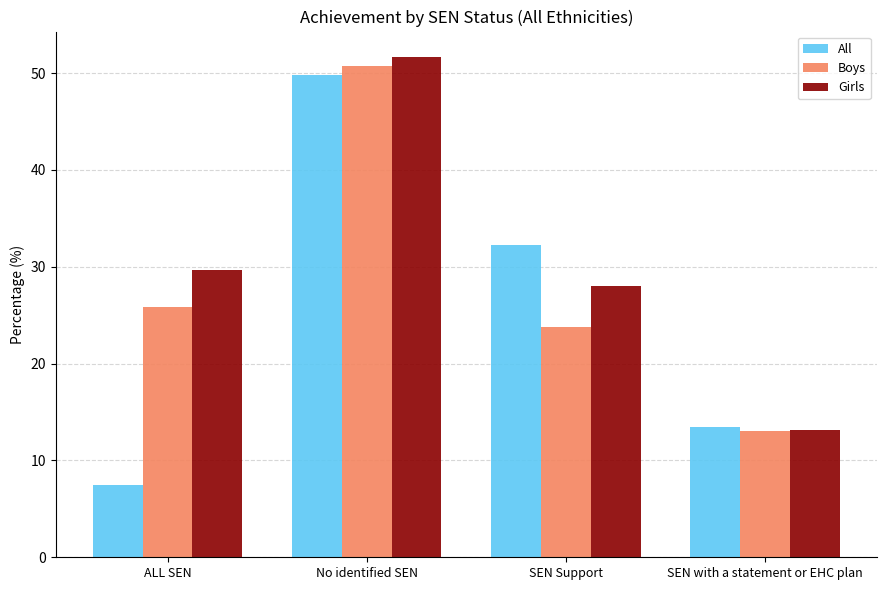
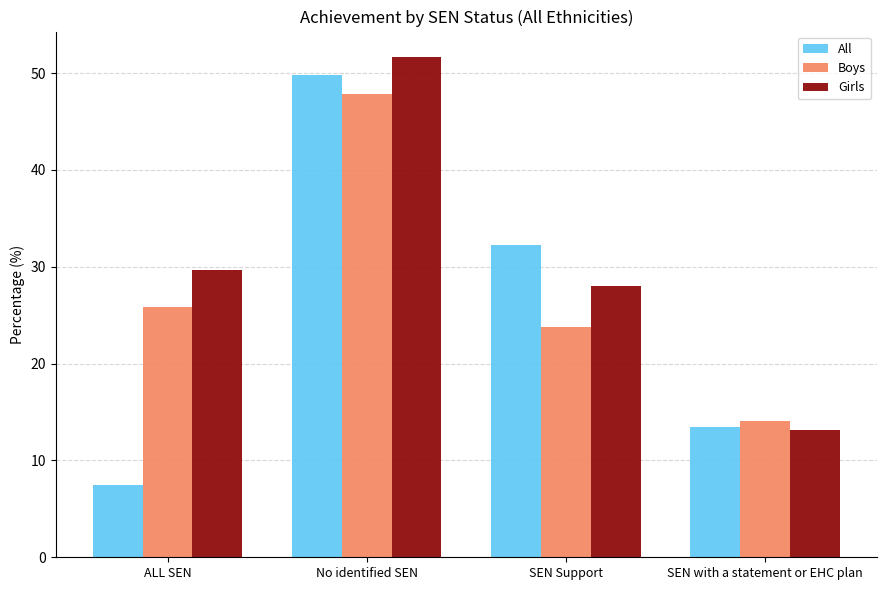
Boys, No identified SEN: 51 -> 48
Boys, SEN with a statement or EHC plan: 13 -> 14
